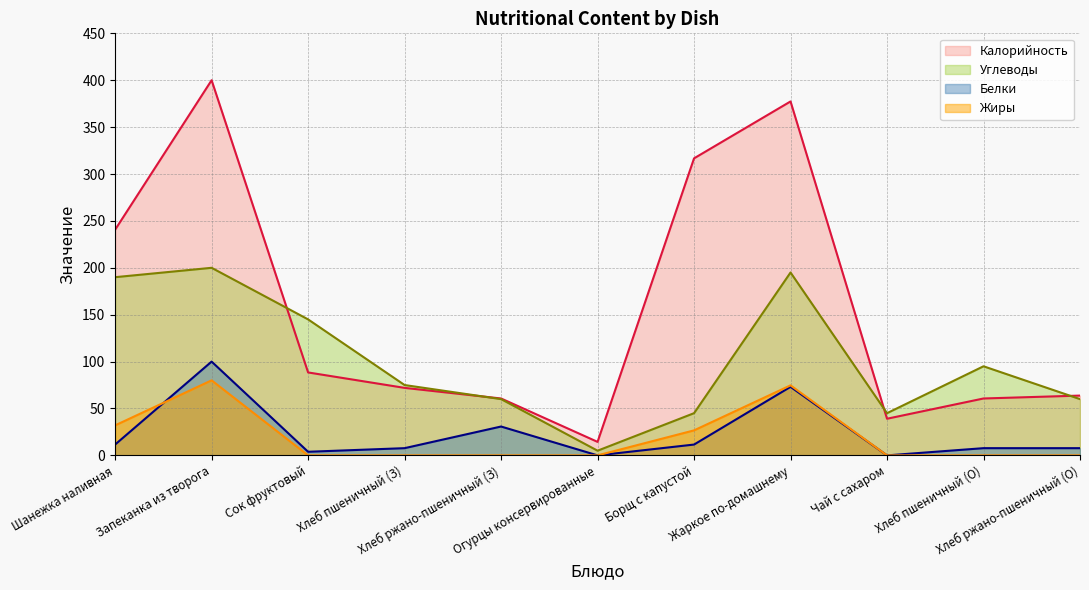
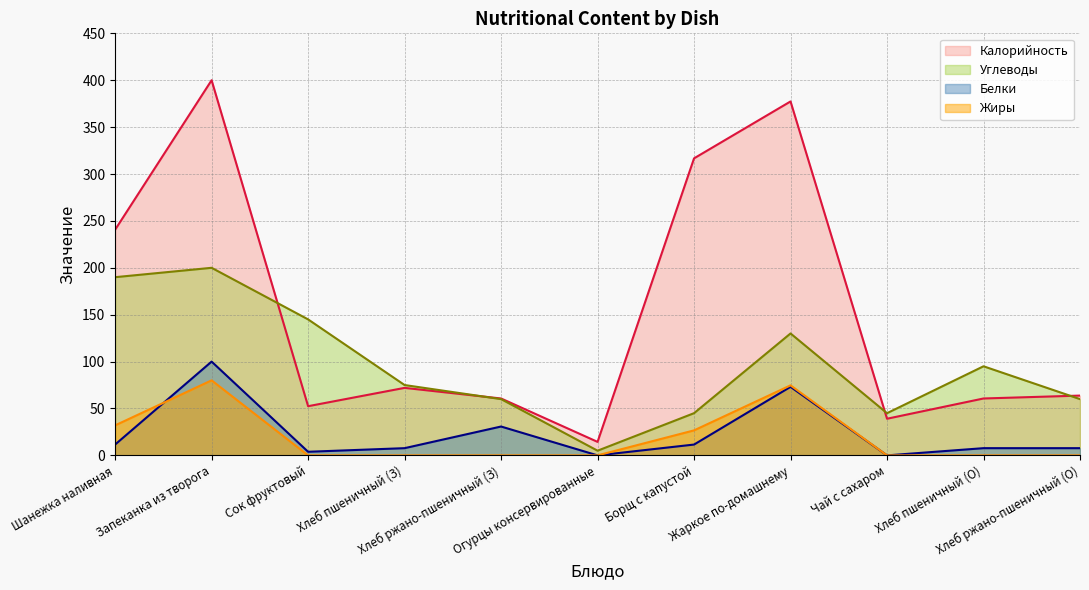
Калорийность, Сок фруктовый: 90 -> 50
Углеводы, Жаркое по-домашнему: 200 -> 130
